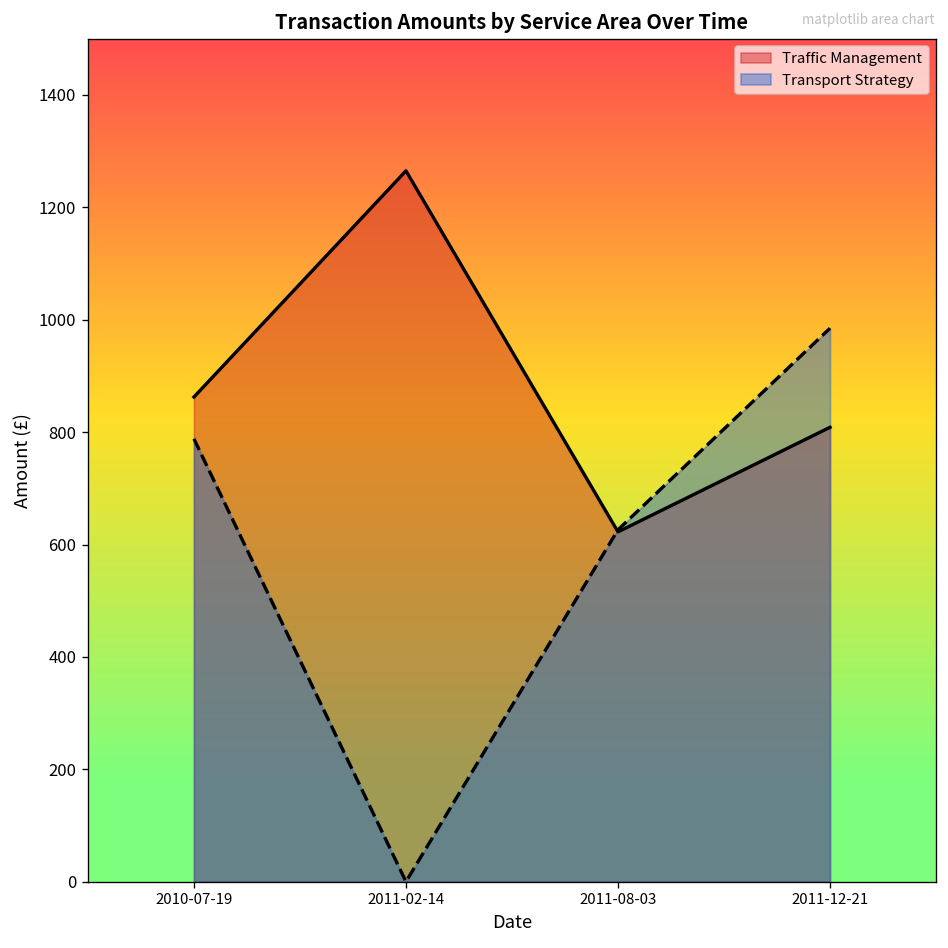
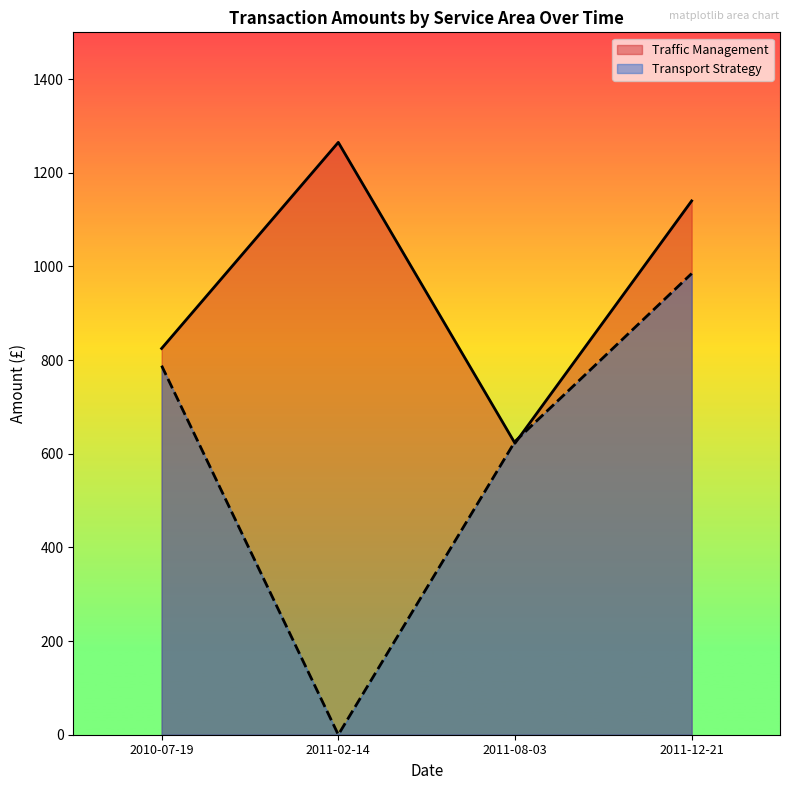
Traffic Management, 2010-07-19: 860 -> 820
Traffic Management, 2011-12-21: 810 -> 1140
